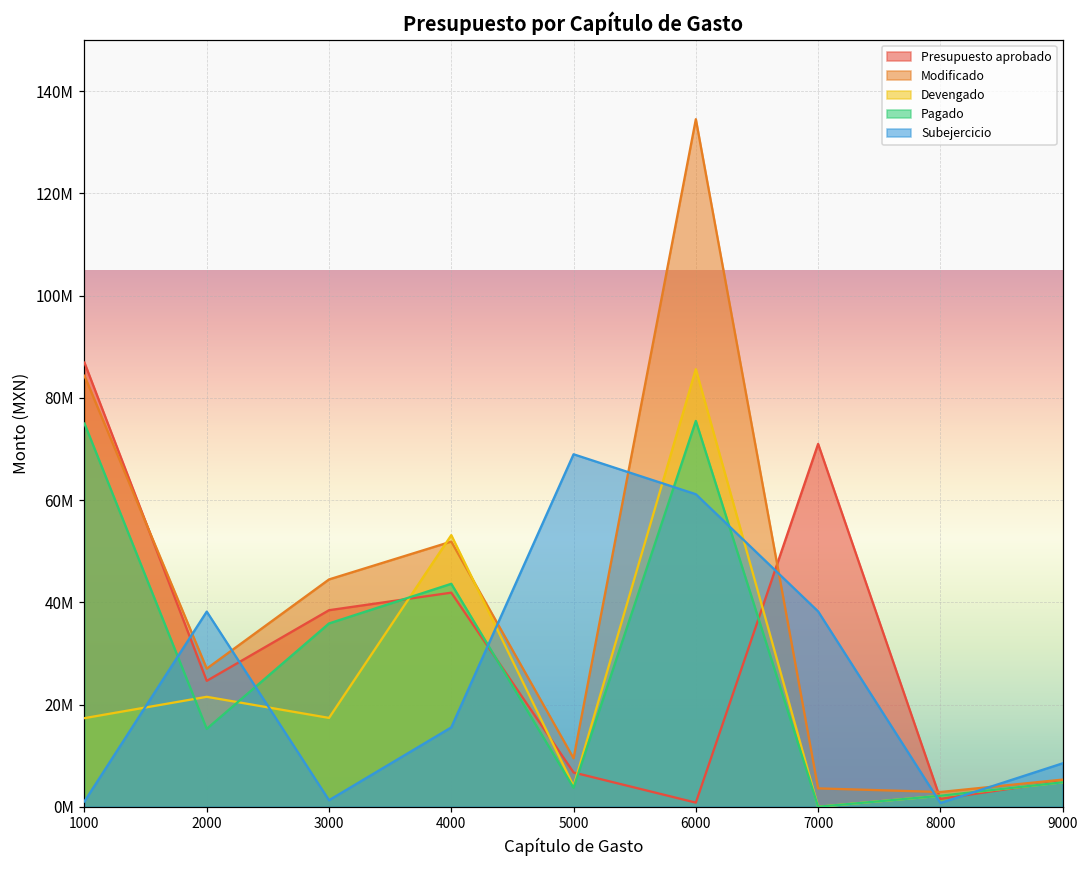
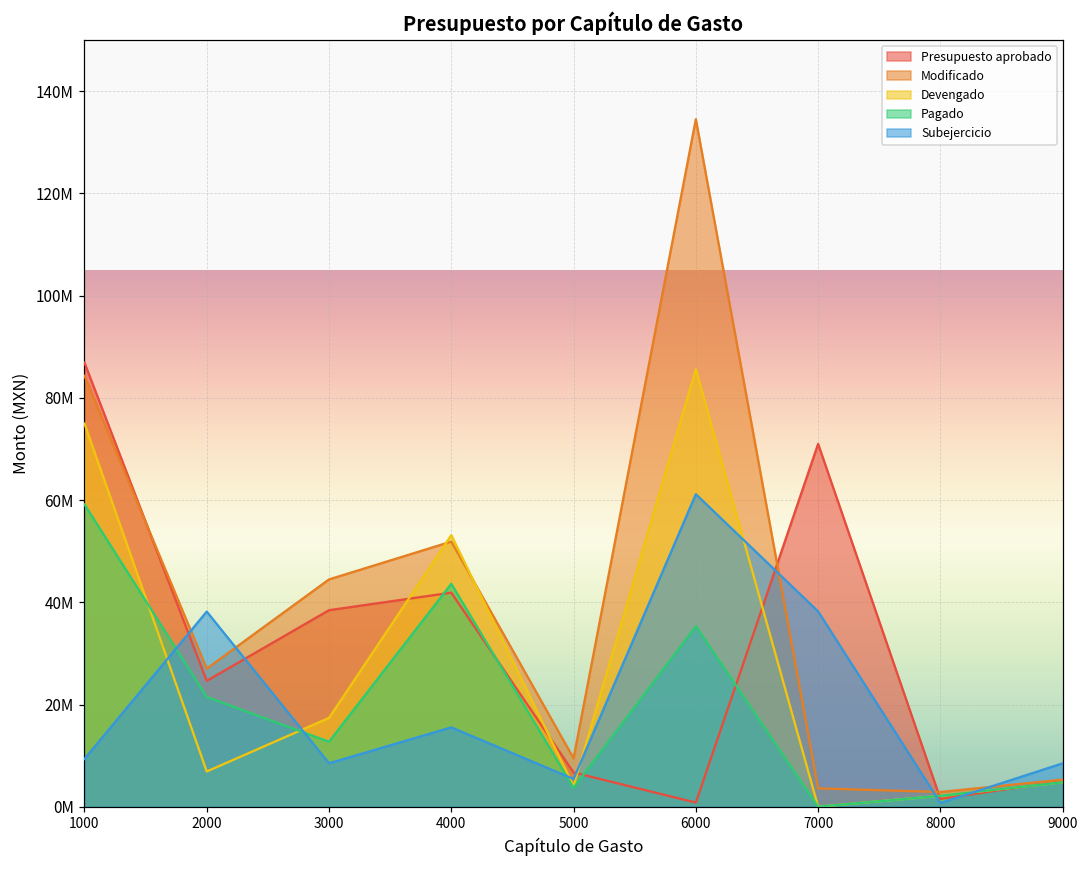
Devengado, 1000: 17000000 -> 75000000
Pagado, 1000: 75000000 -> 59000000
Subejercicio, 1000: 1000000 -> 9000000
Devengado, 2000: 22000000 -> 7000000
Pagado, 2000: 15000000 -> 21000000
Pagado, 3000: 36000000 -> 13000000
Subejercicio, 3000: 1000000 -> 9000000
Subejercicio, 5000: 69000000 -> 5000000
Pagado, 6000: 75000000 -> 35000000
